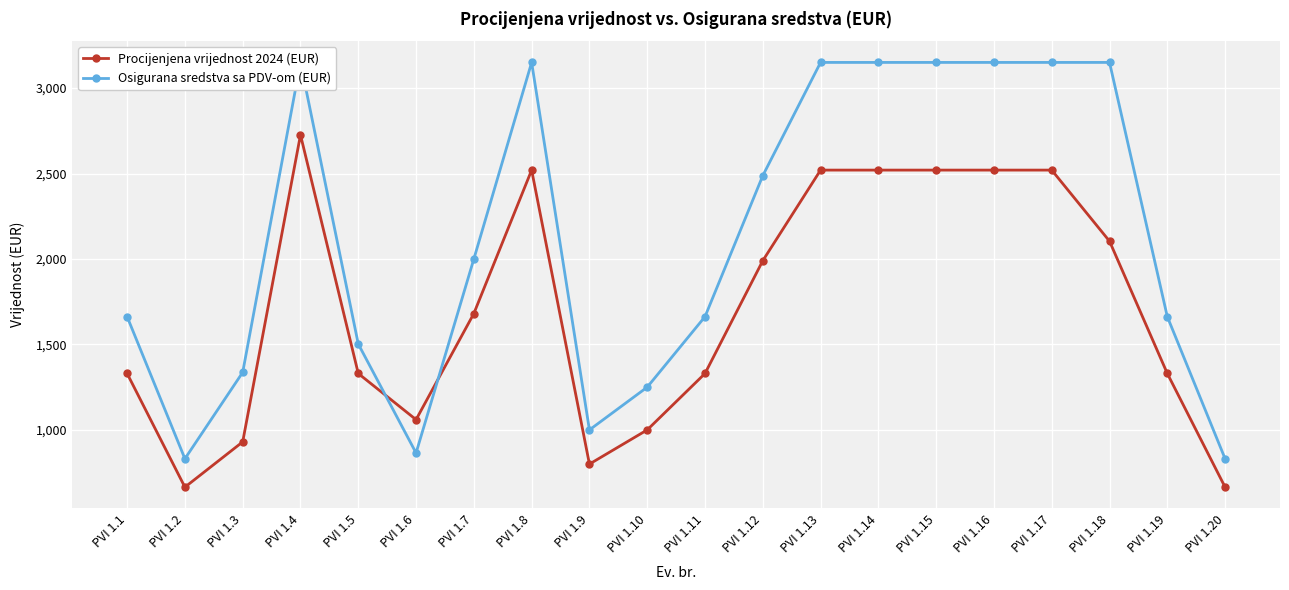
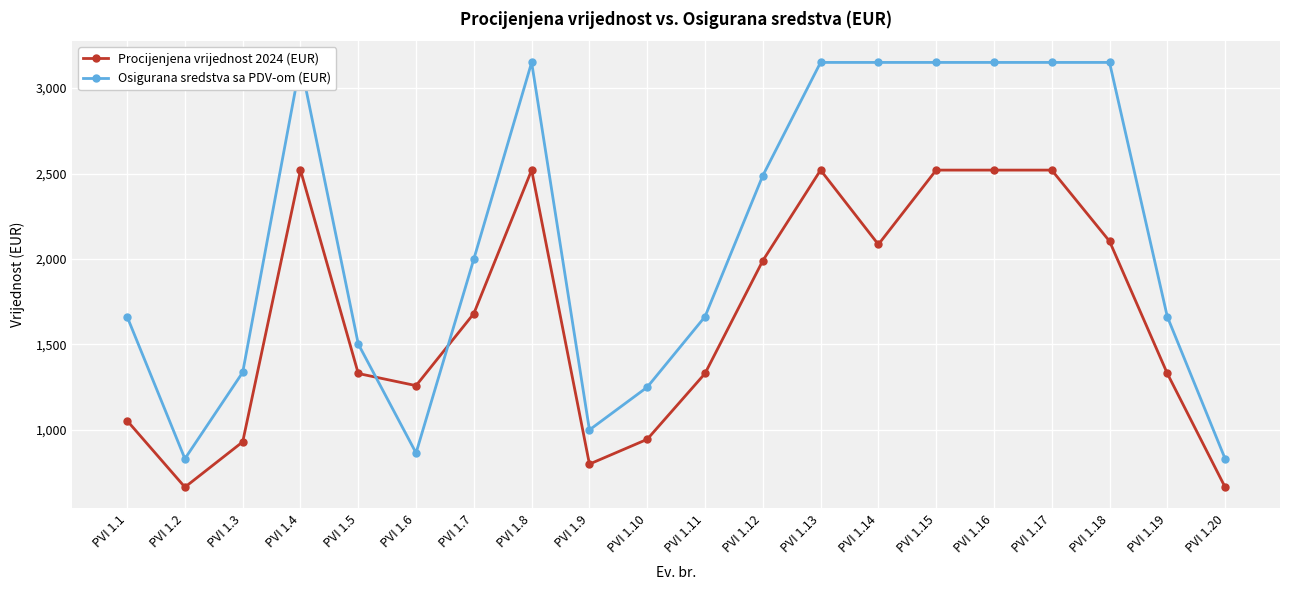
Procijenjena vrijednost 2024 (EUR), PVI 1.1: 1,330 -> 1,050
Procijenjena vrijednost 2024 (EUR), PVI 1.4: 2,730 -> 2,520
Procijenjena vrijednost 2024 (EUR), PVI 1.6: 1,060 -> 1,260
Procijenjena vrijednost 2024 (EUR), PVI 1.10: 1,000 -> 950
Procijenjena vrijednost 2024 (EUR), PVI 1.14: 2,520 -> 2,090
